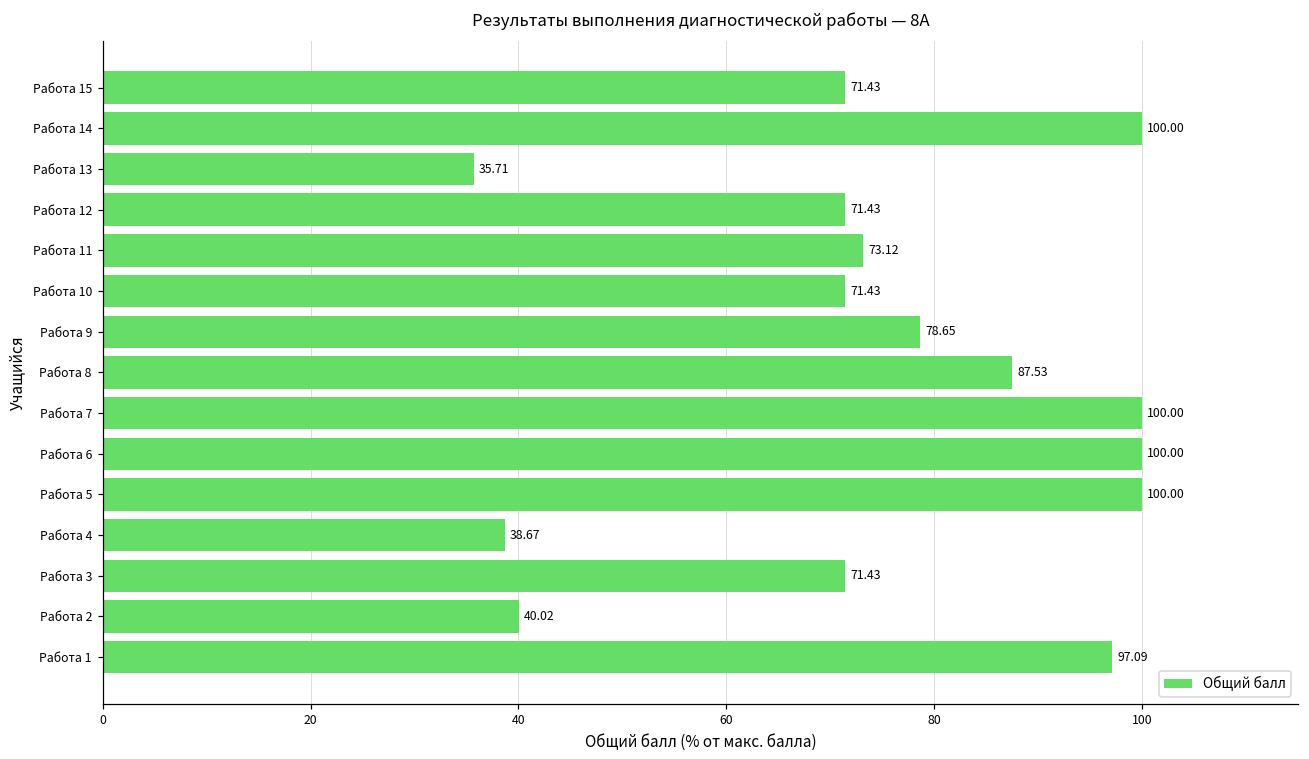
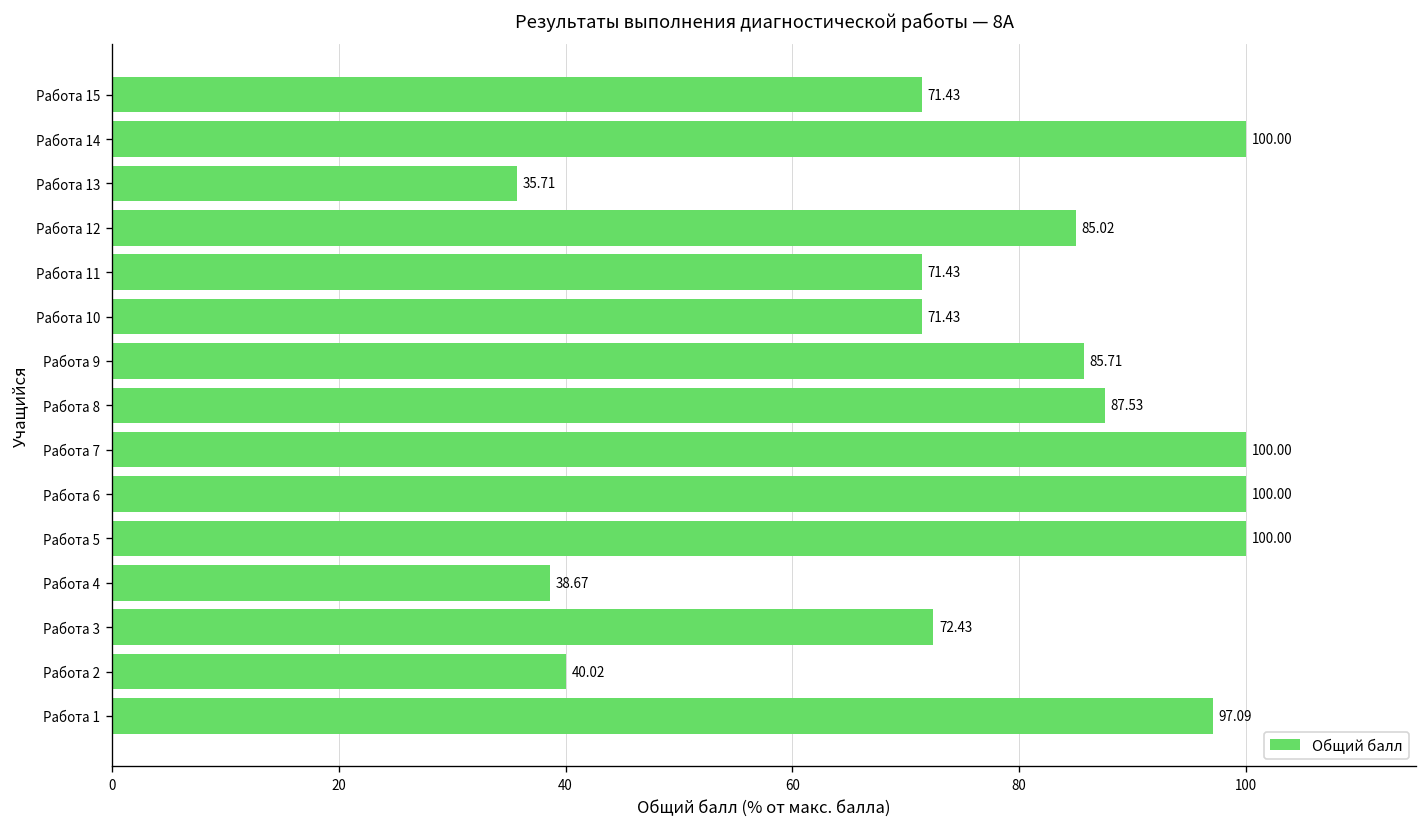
Работа 12: 71.43 -> 85.02
Работа 11: 73.12 -> 71.43
Работа 9: 78.65 -> 85.71
Работа 3: 71.43 -> 72.43
